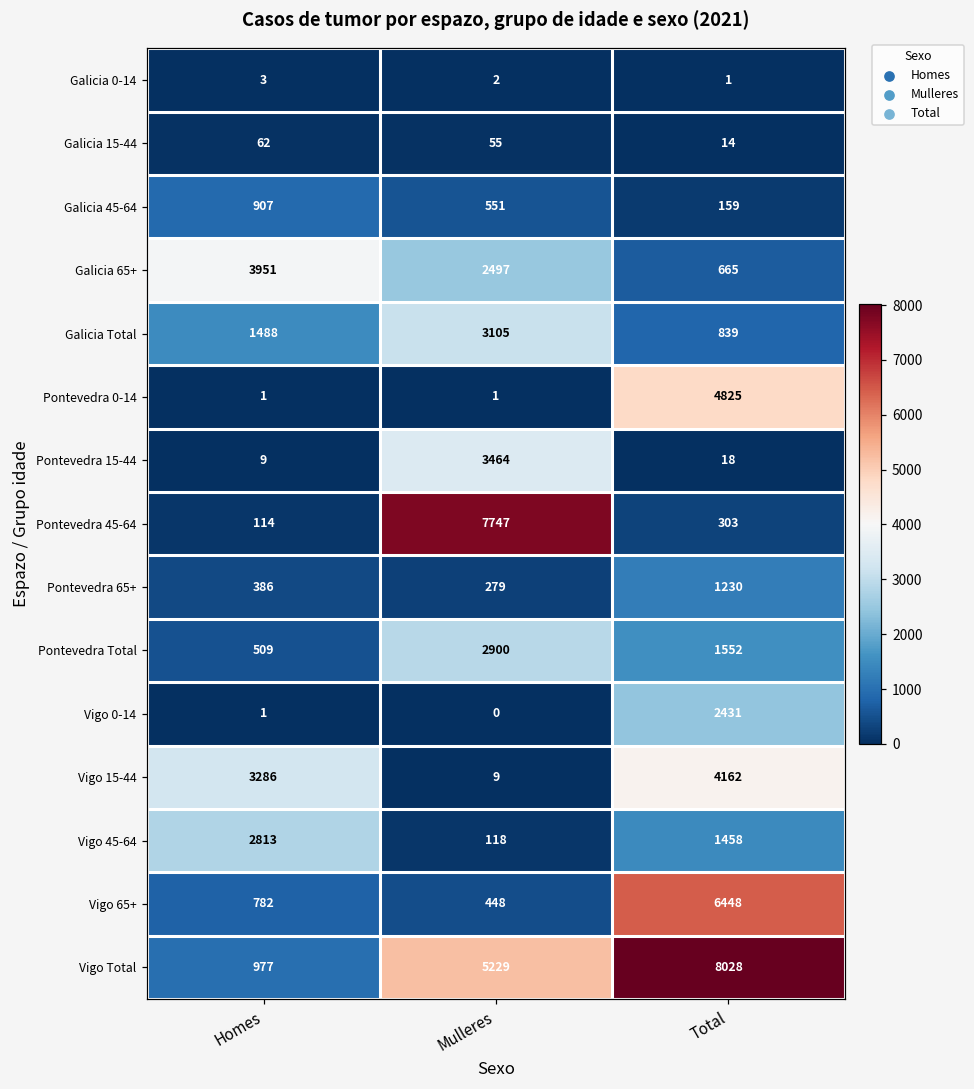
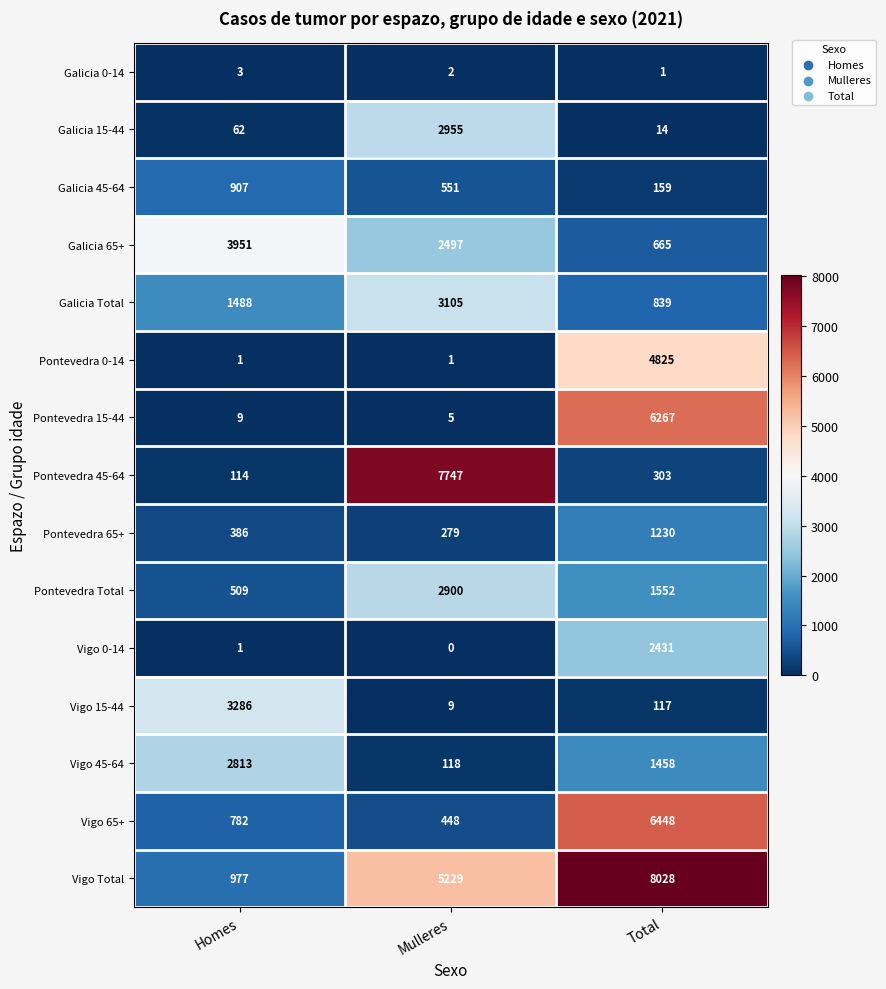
Galicia 15-44, Mulleres: 55 -> 2955
Pontevedra 15-44, Mulleres: 3464 -> 5
Pontevedra 15-44, Total: 18 -> 6267
Vigo 15-44, Total: 4162 -> 117
